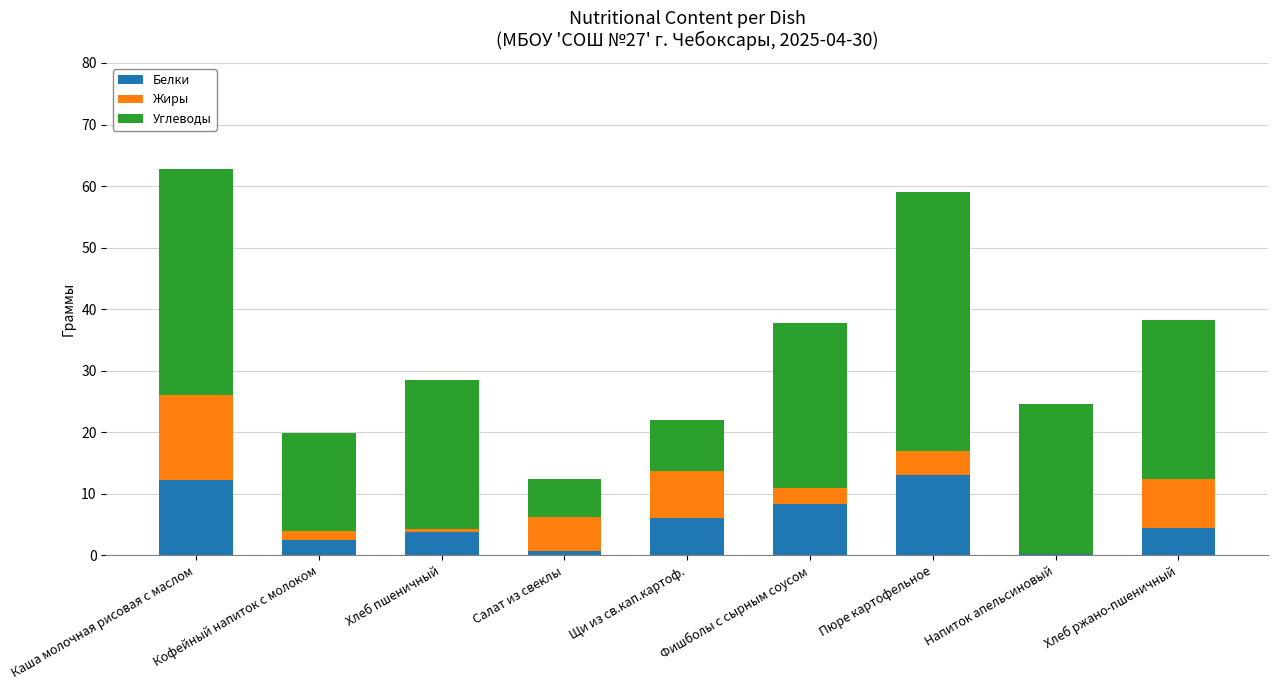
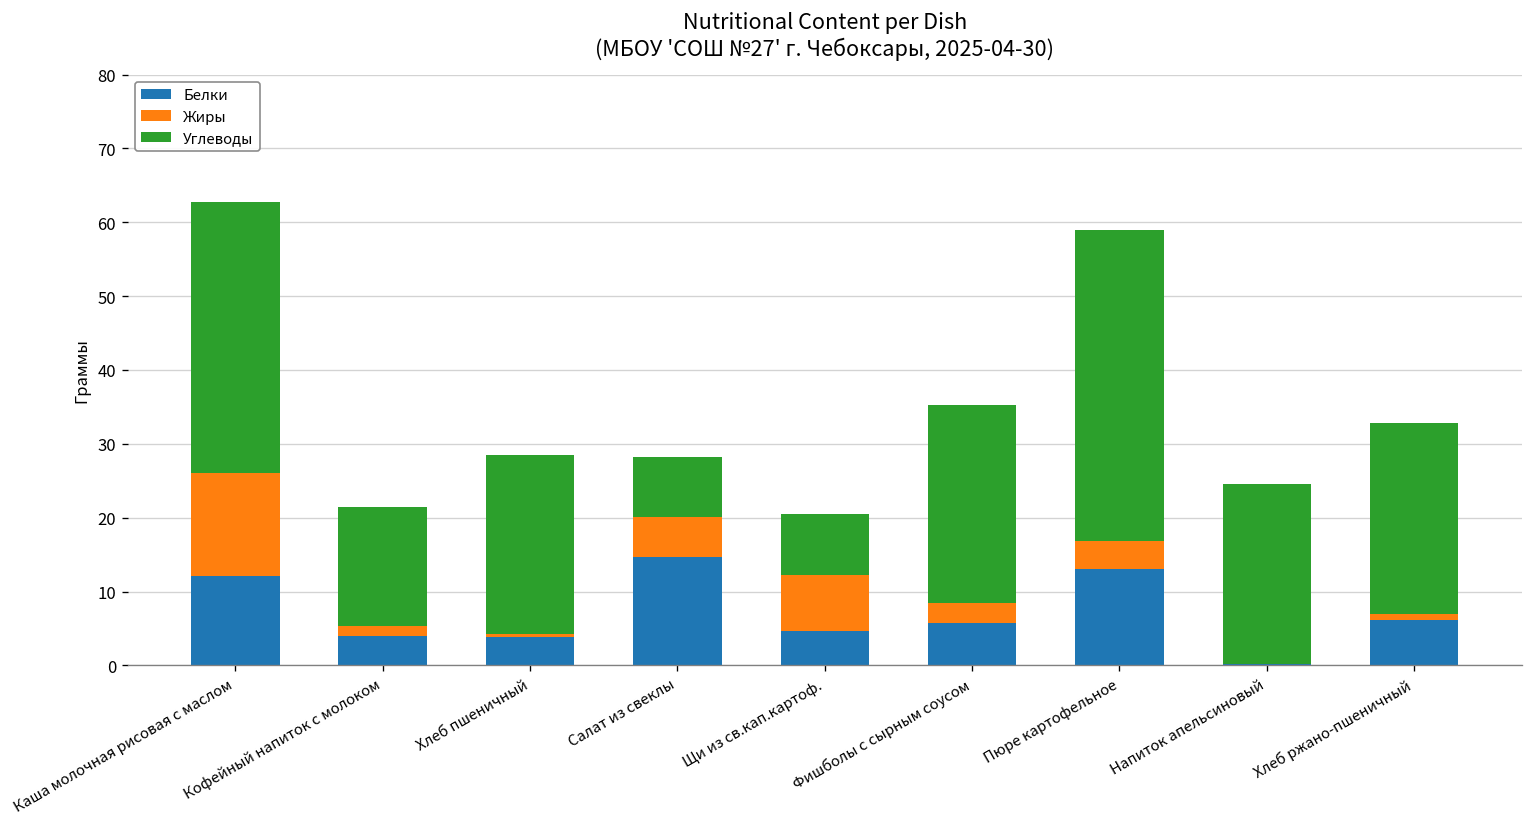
Белки, Кофейный напиток с молоком: 3 -> 4
Белки, Салат из свеклы: 1 -> 15
Углеводы, Салат из свеклы: 6 -> 8
Белки, Щи из св.кап.картоф.: 6 -> 5
Белки, Фишболы с сырным соусом: 8 -> 6
Белки, Хлеб ржано-пшеничный: 5 -> 6
Жиры, Хлеб ржано-пшеничный: 8 -> 1
